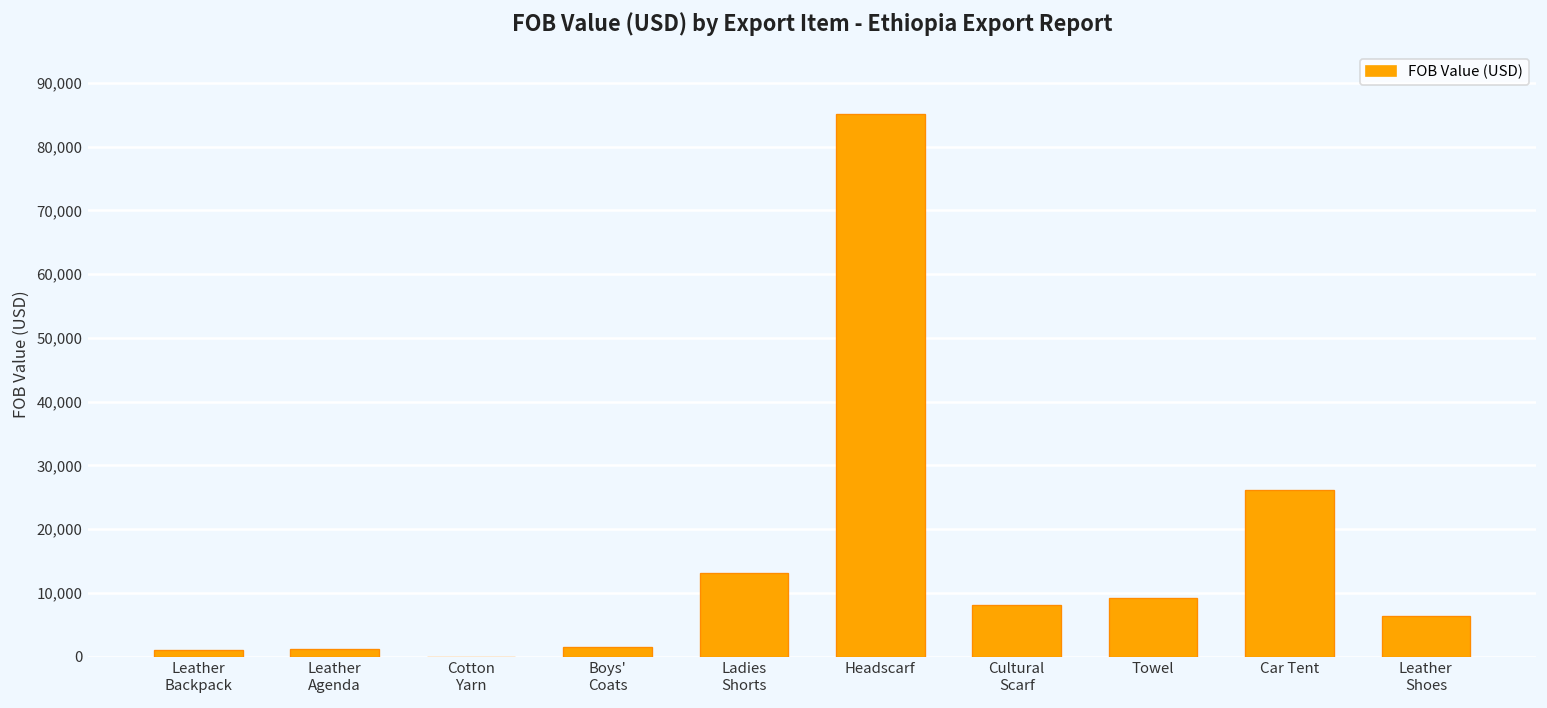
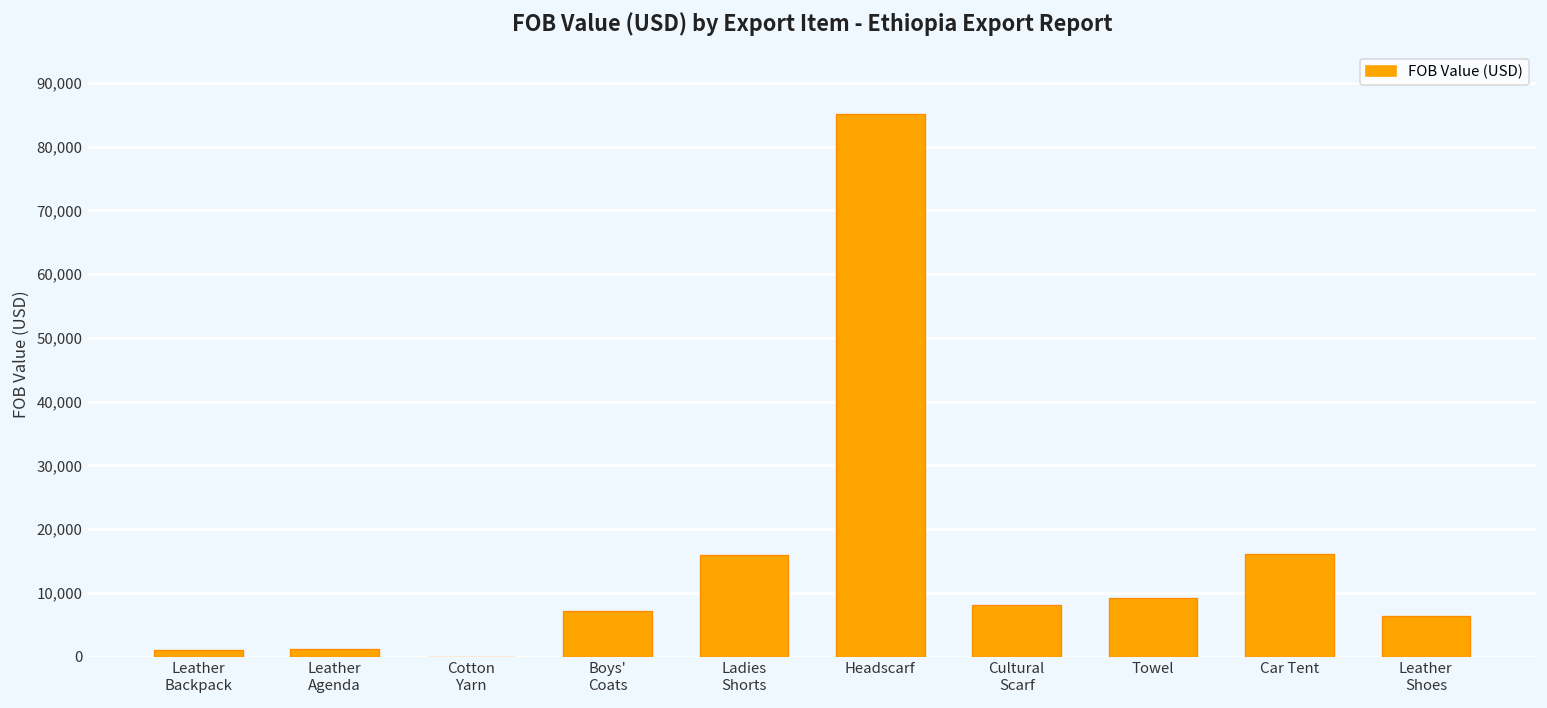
Boys' Coats: 1,000 -> 7,000
Ladies Shorts: 13,000 -> 16,000
Car Tent: 26,000 -> 16,000
